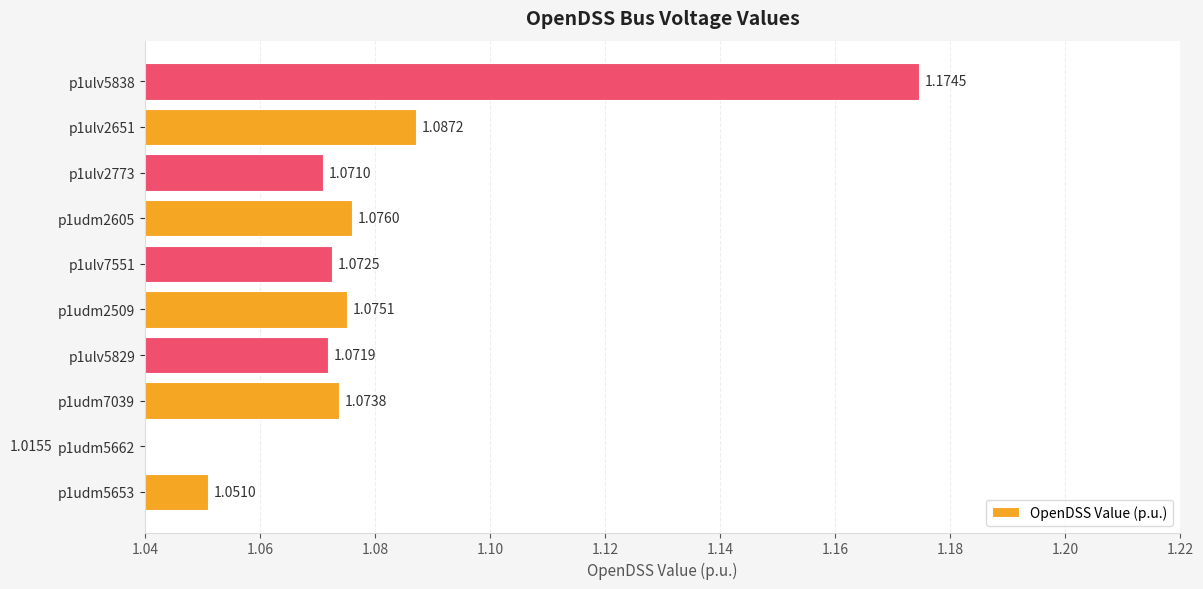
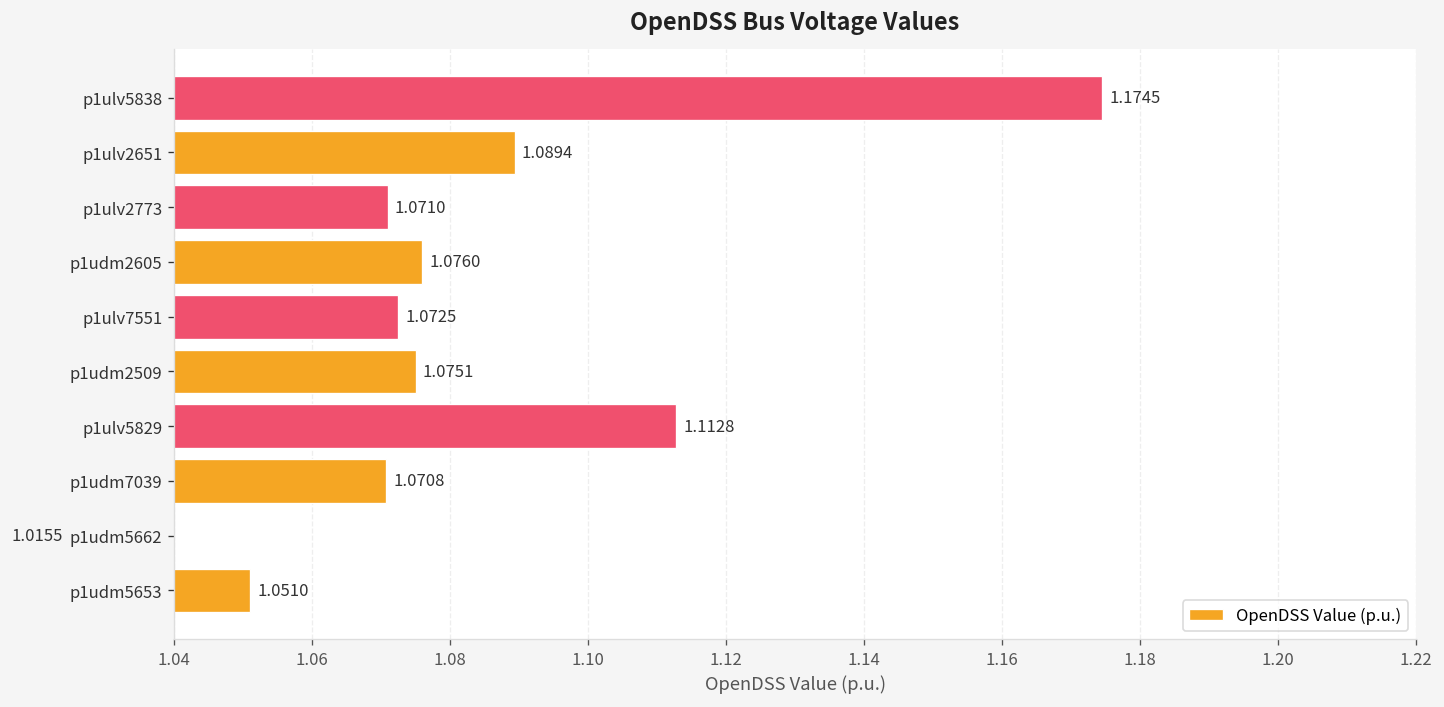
p1ulv2651: 1.0872 -> 1.0894
p1ulv5829: 1.0719 -> 1.1128
p1udm7039: 1.0738 -> 1.0708
